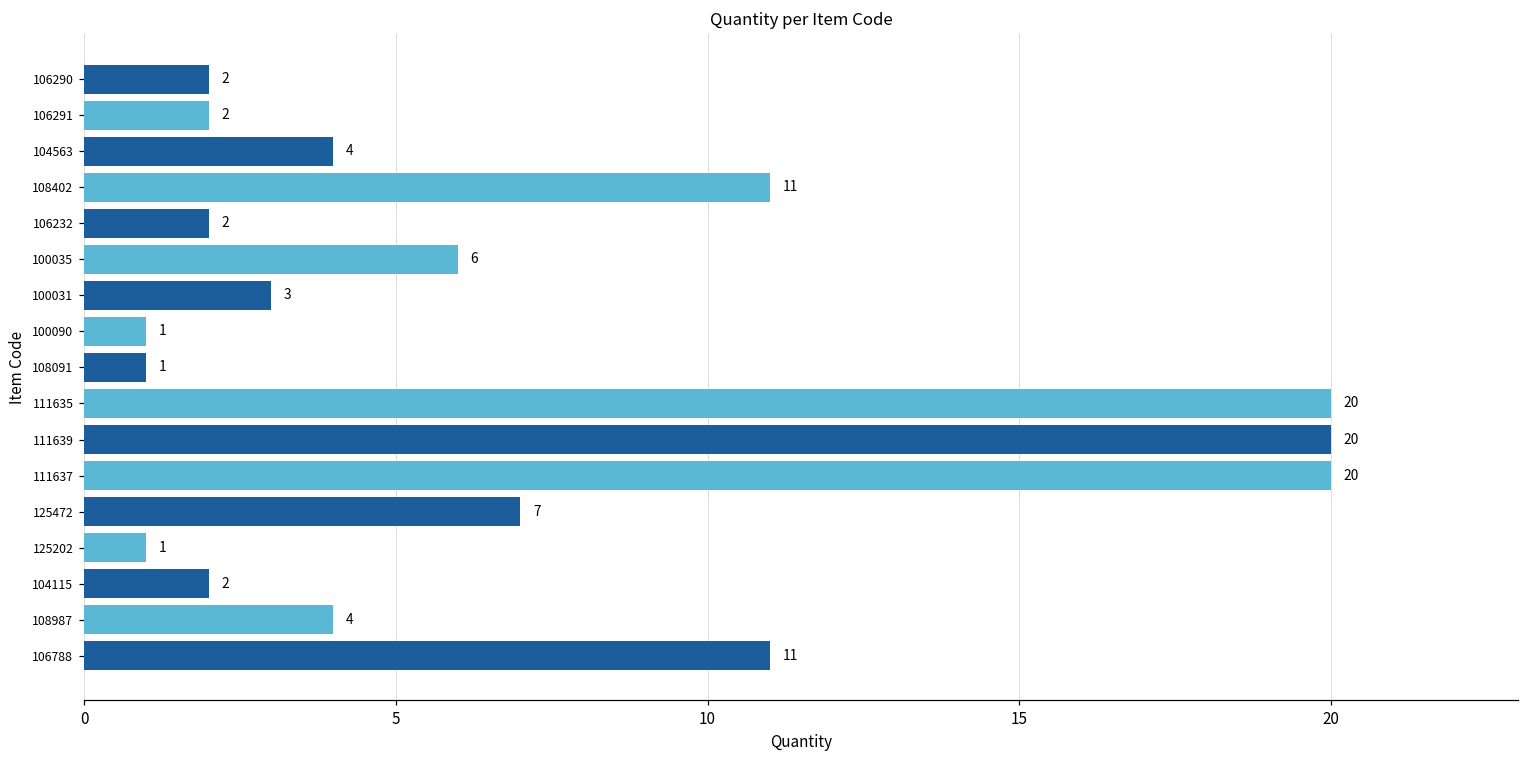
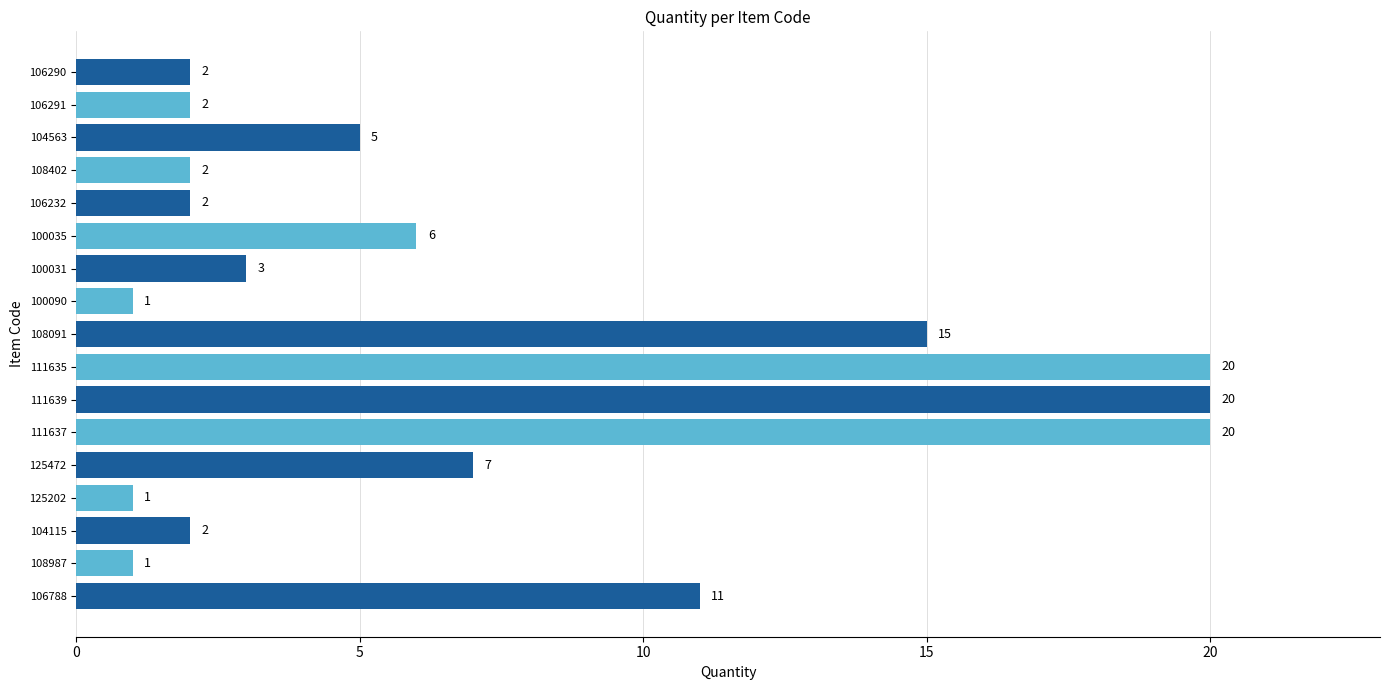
104563: 4 -> 5
108402: 11 -> 2
108091: 1 -> 15
108987: 4 -> 1
